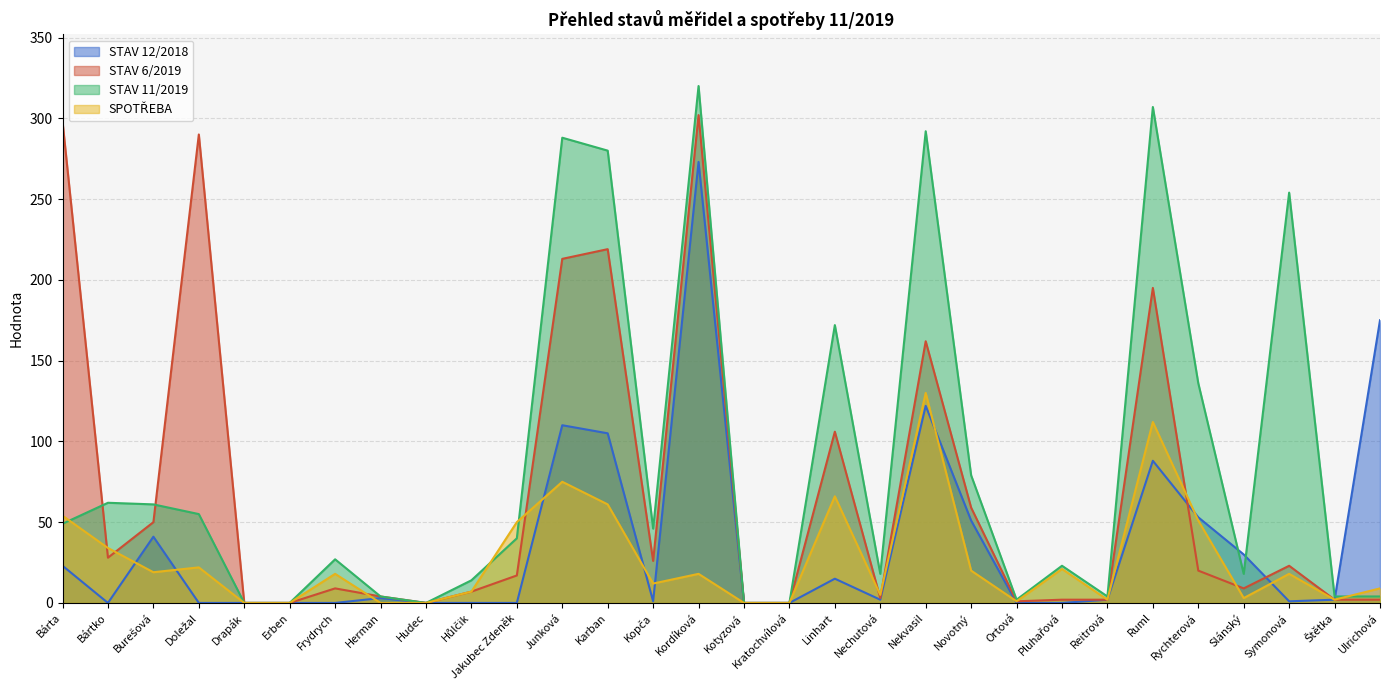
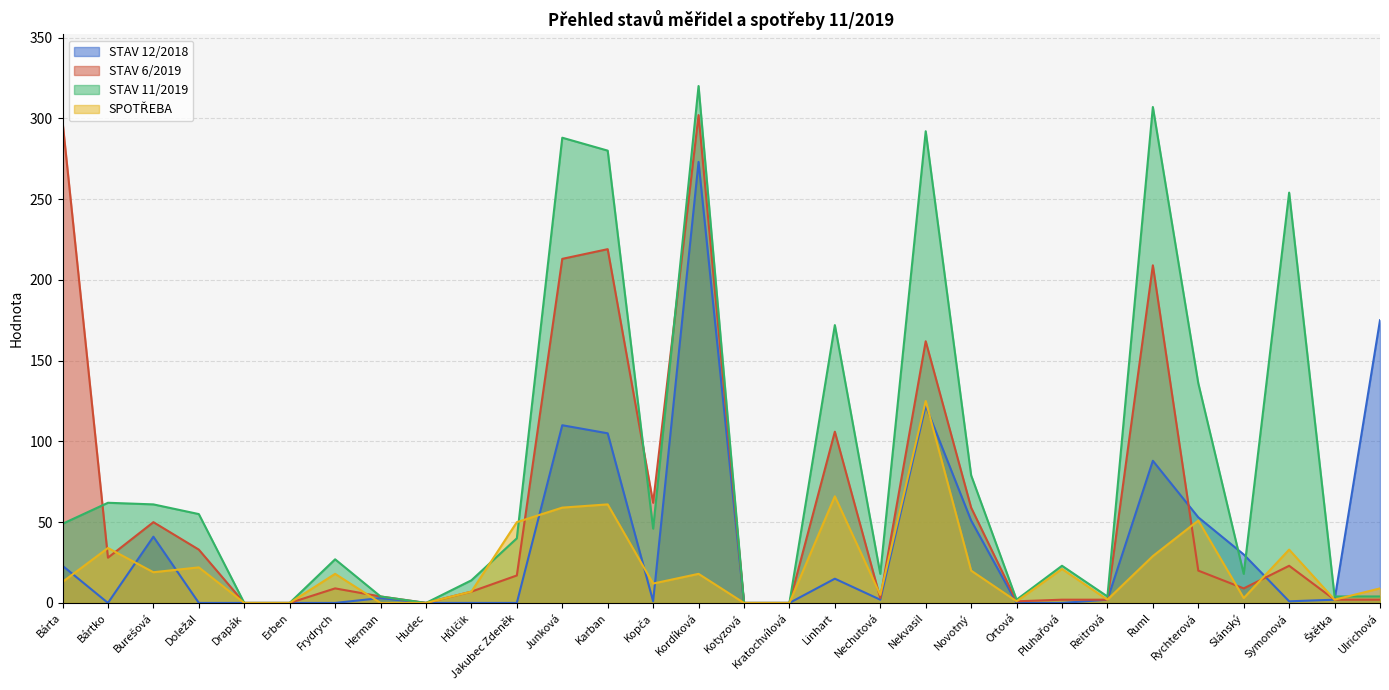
SPOTŘEBA, Bárta: 54 -> 13
STAV 6/2019, Doležal: 290 -> 33
SPOTŘEBA, Junková: 75 -> 59
STAV 6/2019, Kopča: 26 -> 62
SPOTŘEBA, Nekvasil: 130 -> 125
STAV 6/2019, Ruml: 195 -> 209
SPOTŘEBA, Ruml: 112 -> 29
SPOTŘEBA, Symonová: 18 -> 33
